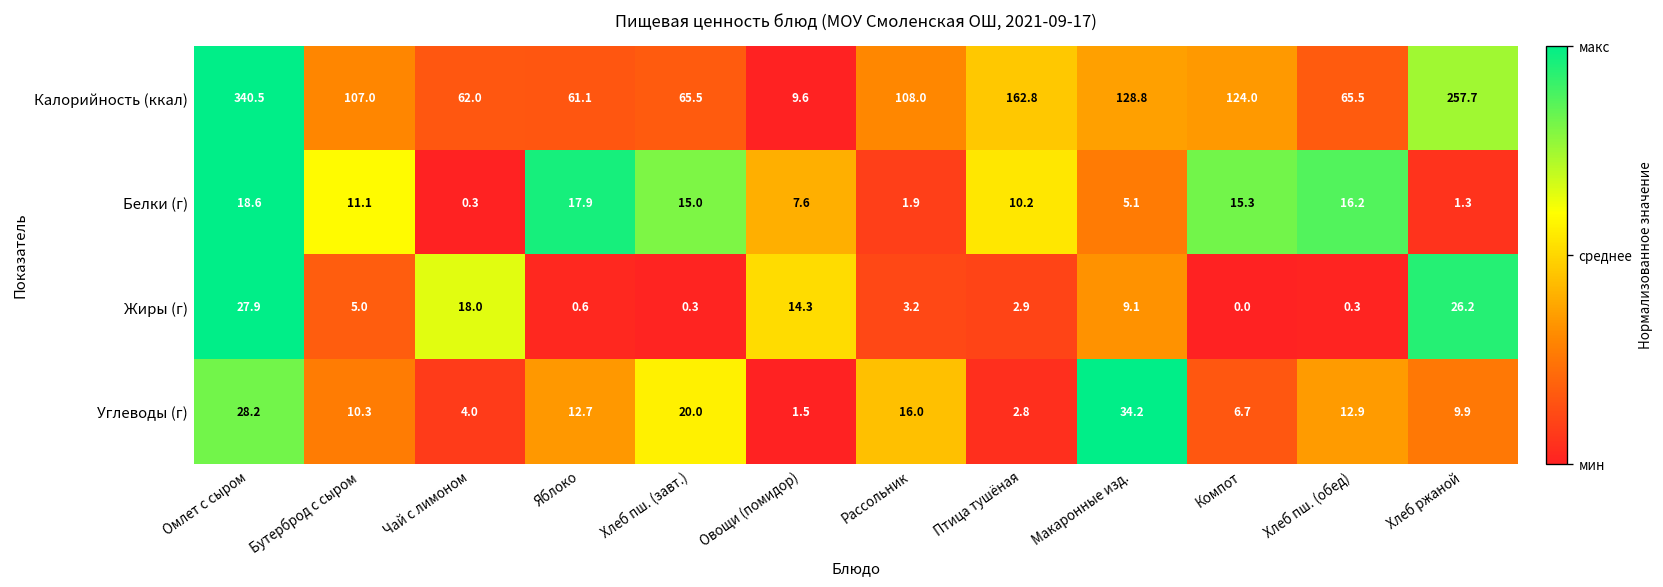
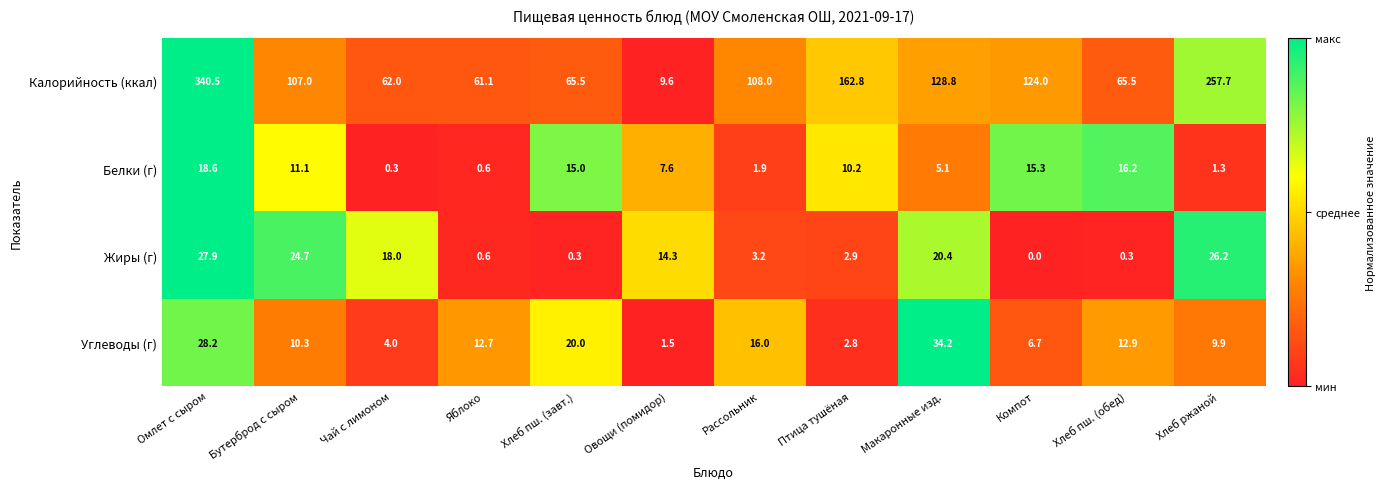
Белки (г), Яблоко: 17.9 -> 0.6
Жиры (г), Бутерброд с сыром: 5.0 -> 24.7
Жиры (г), Макаронные изд.: 9.1 -> 20.4
